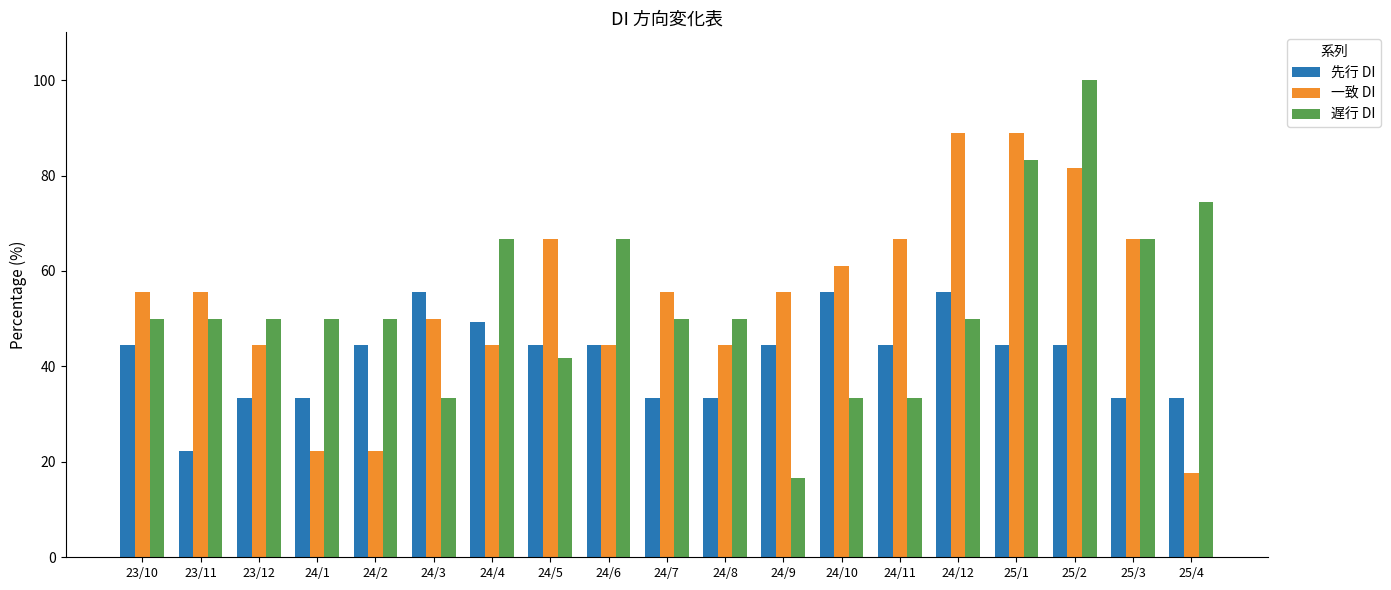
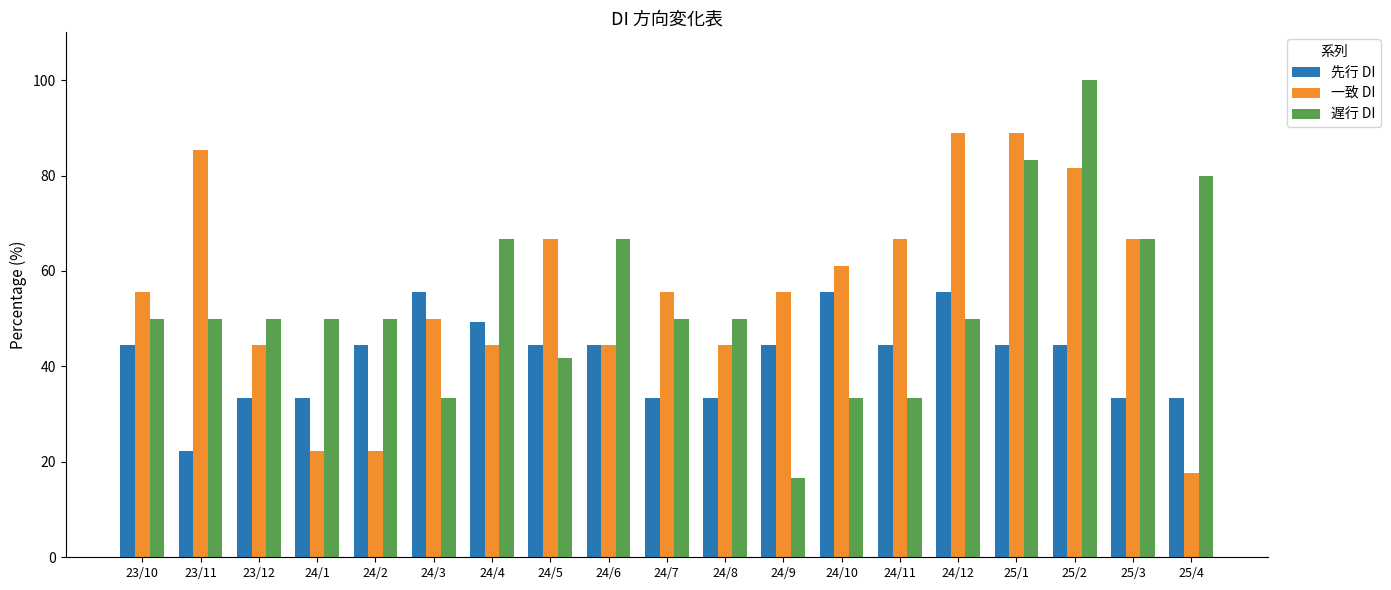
一致 DI, 23/11: 56 -> 85
遅行 DI, 25/4: 75 -> 80
